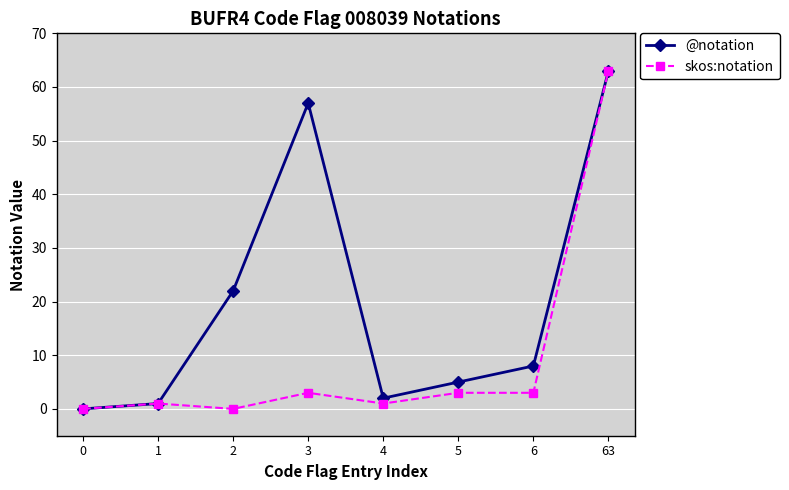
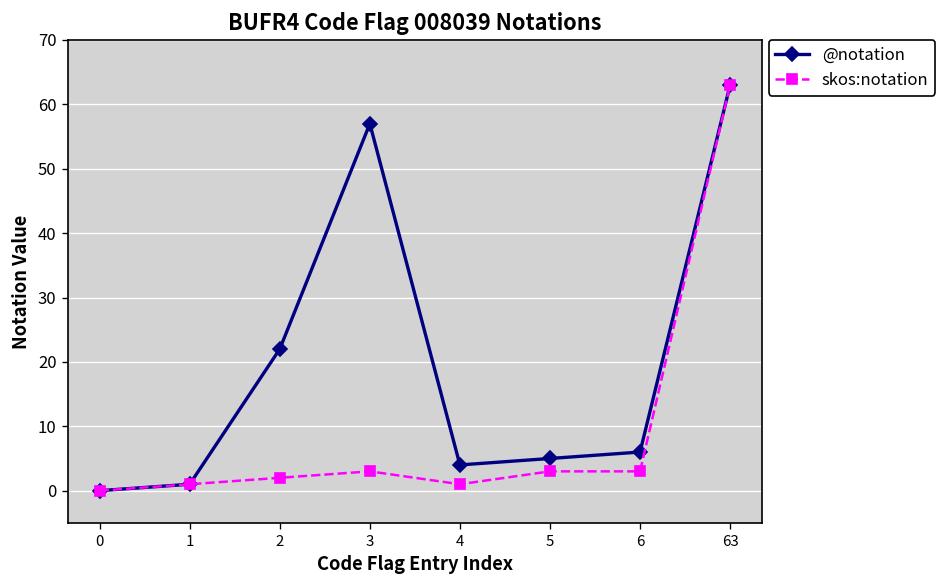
skos:notation, 2: 0 -> 2
@notation, 4: 2 -> 4
@notation, 6: 8 -> 6
